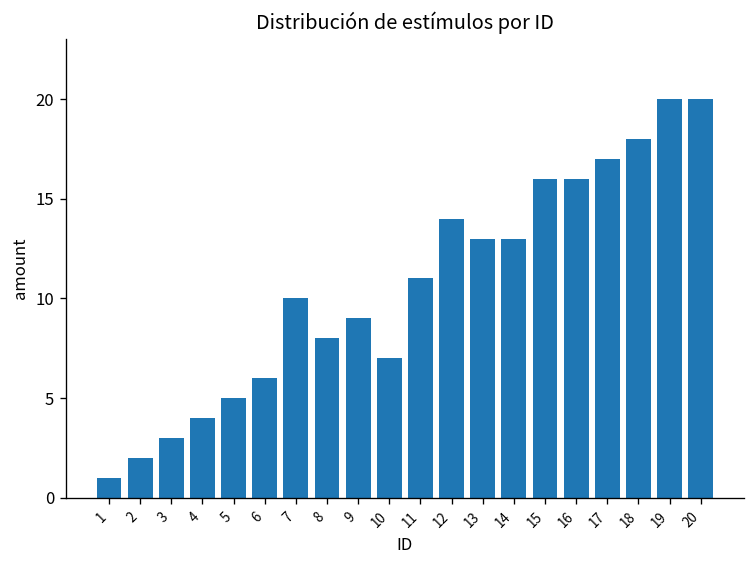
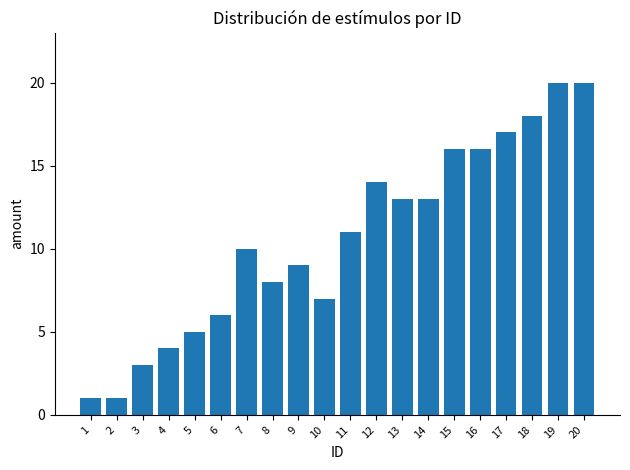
2: 2 -> 1
